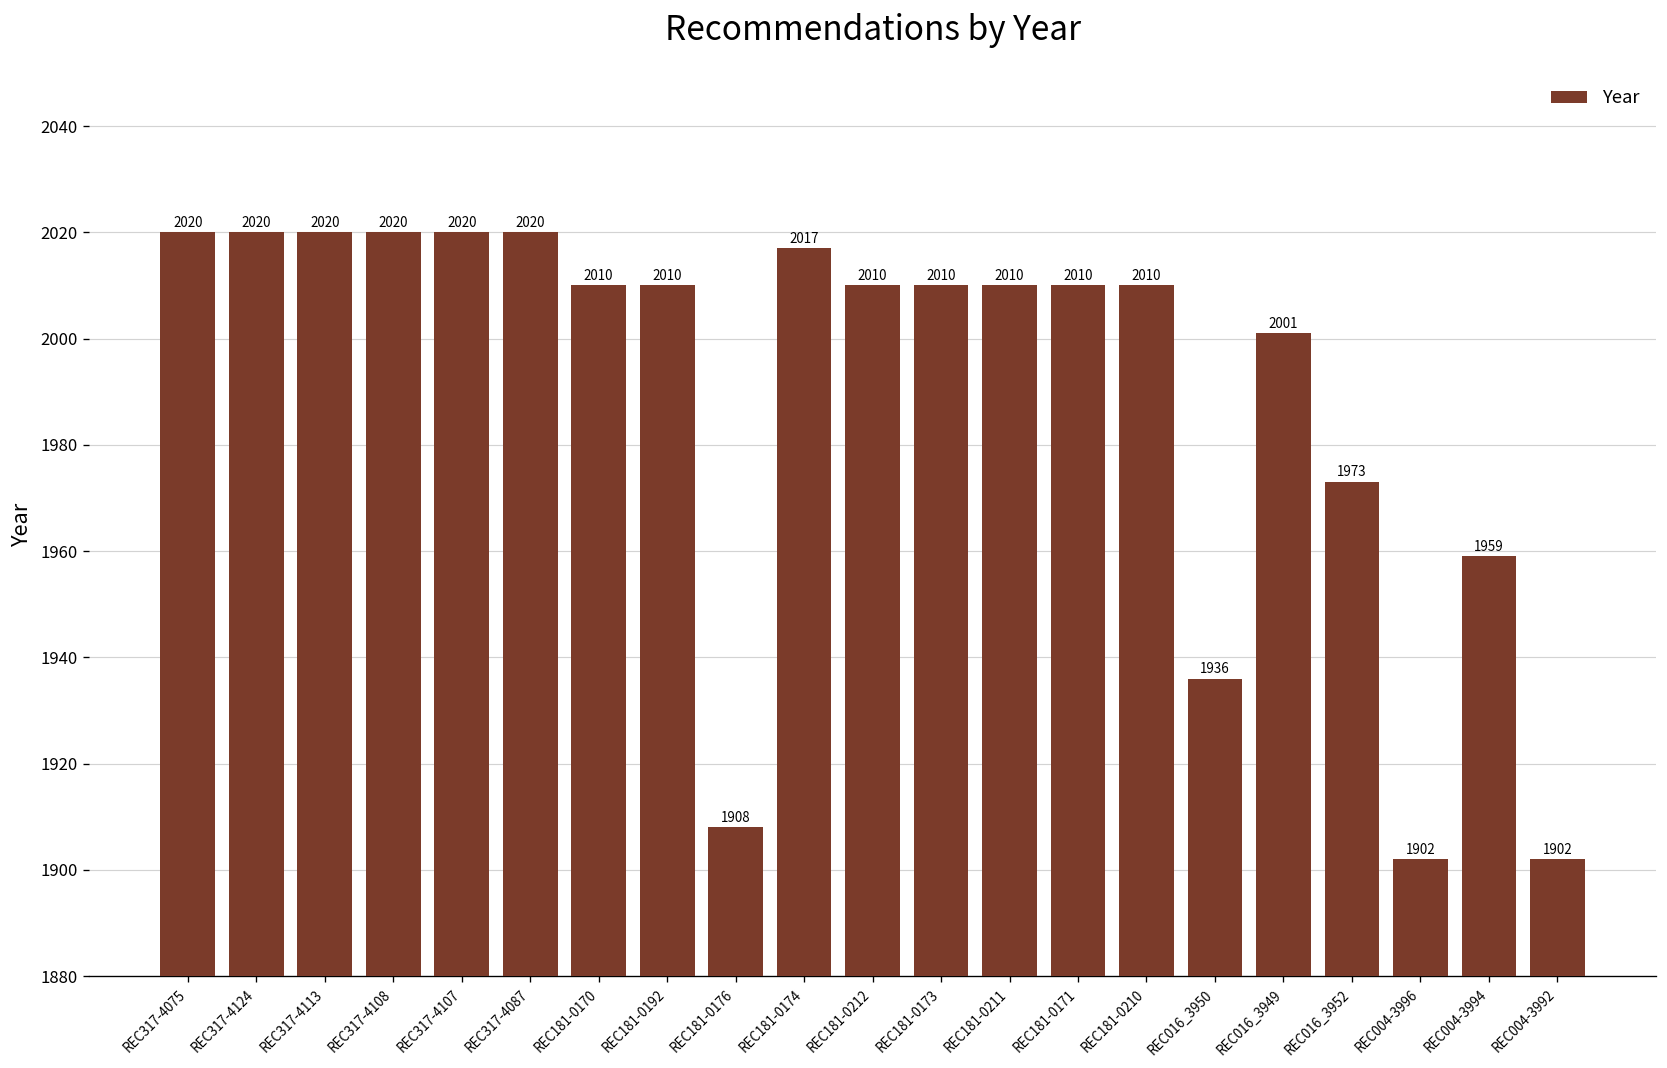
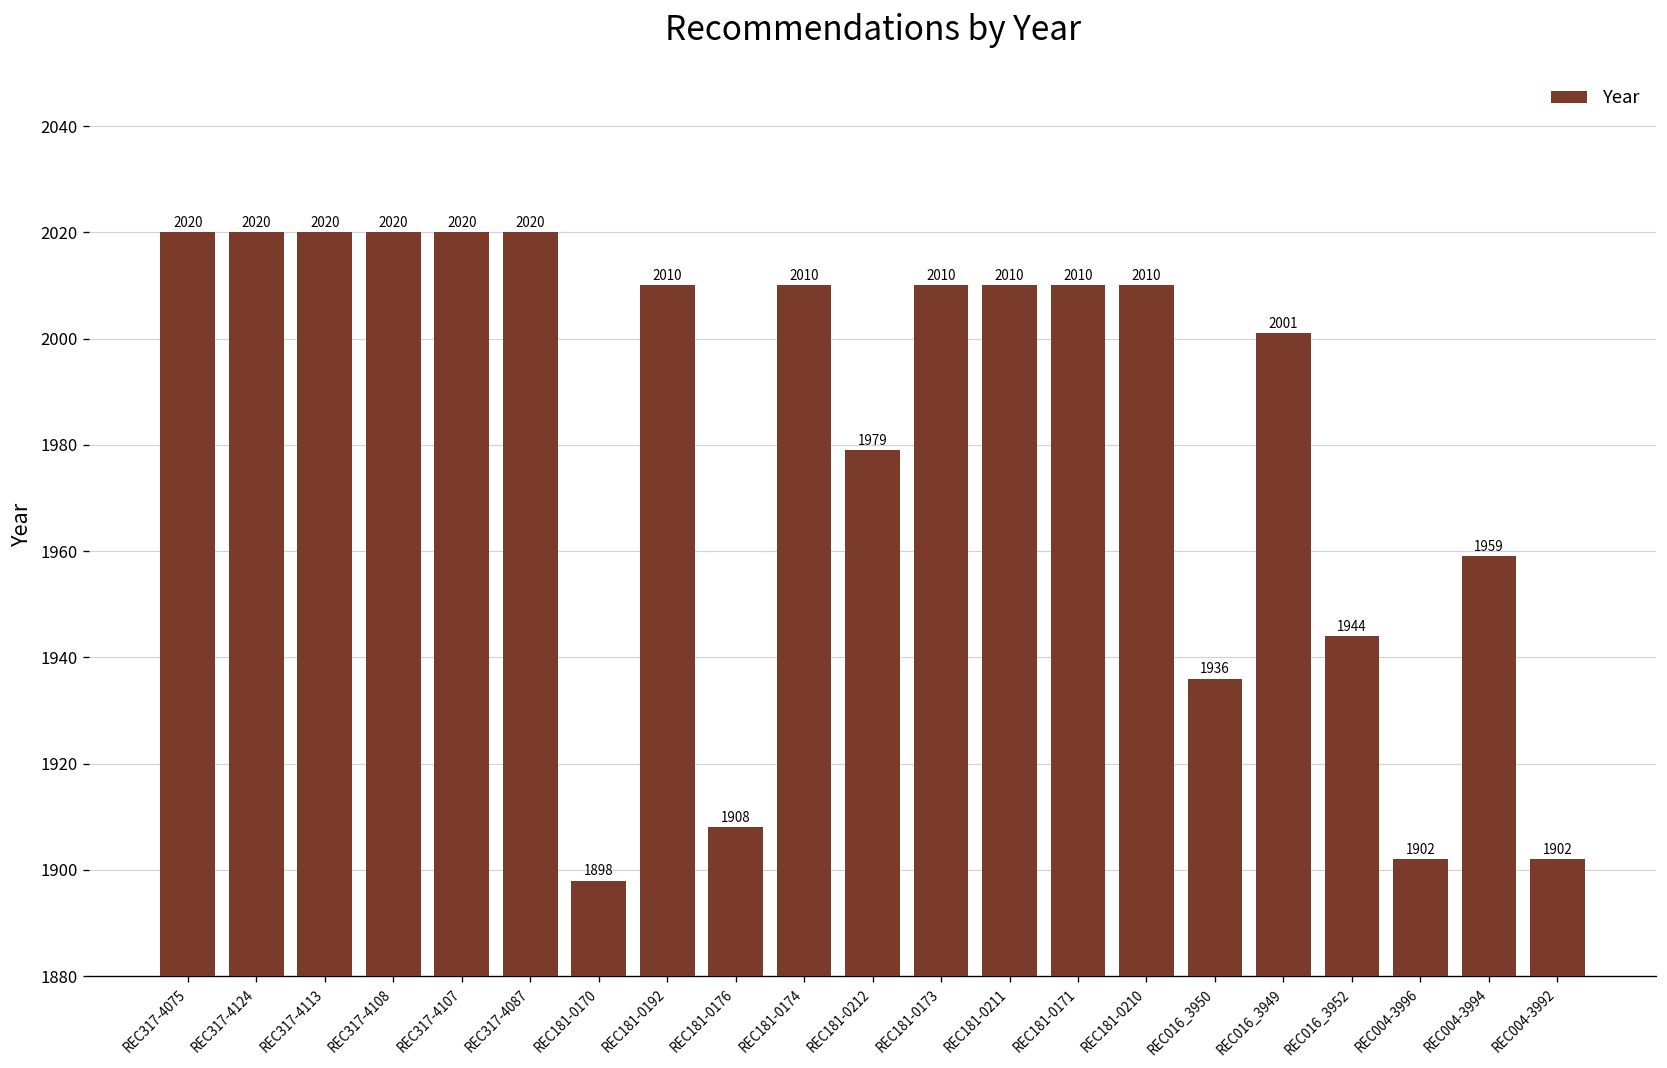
REC181-0170: 2010 -> 1898
REC181-0174: 2017 -> 2010
REC181-0212: 2010 -> 1979
REC016_3952: 1973 -> 1944
